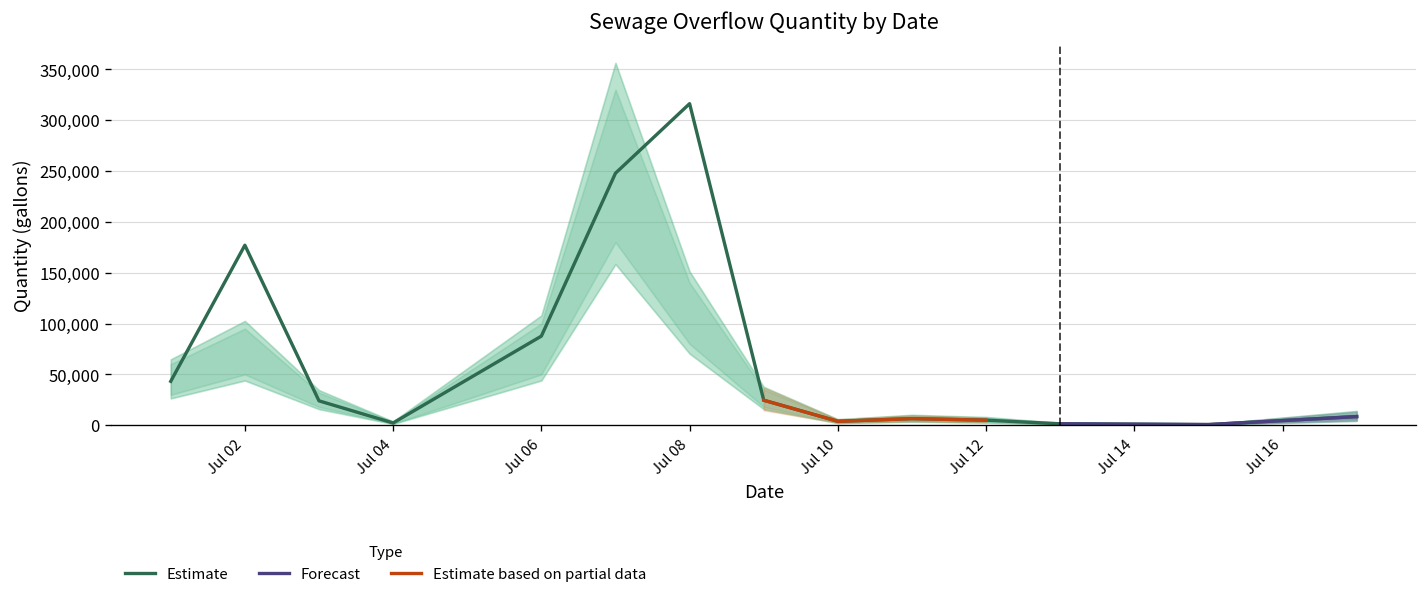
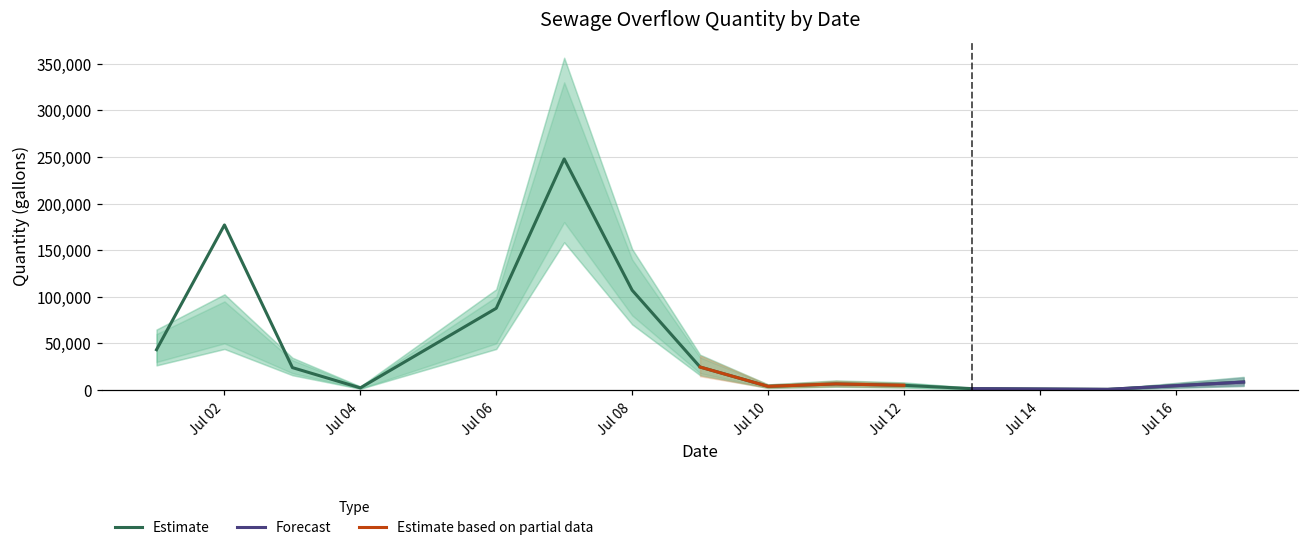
Estimate, Jul 08: 320,000 -> 110,000
